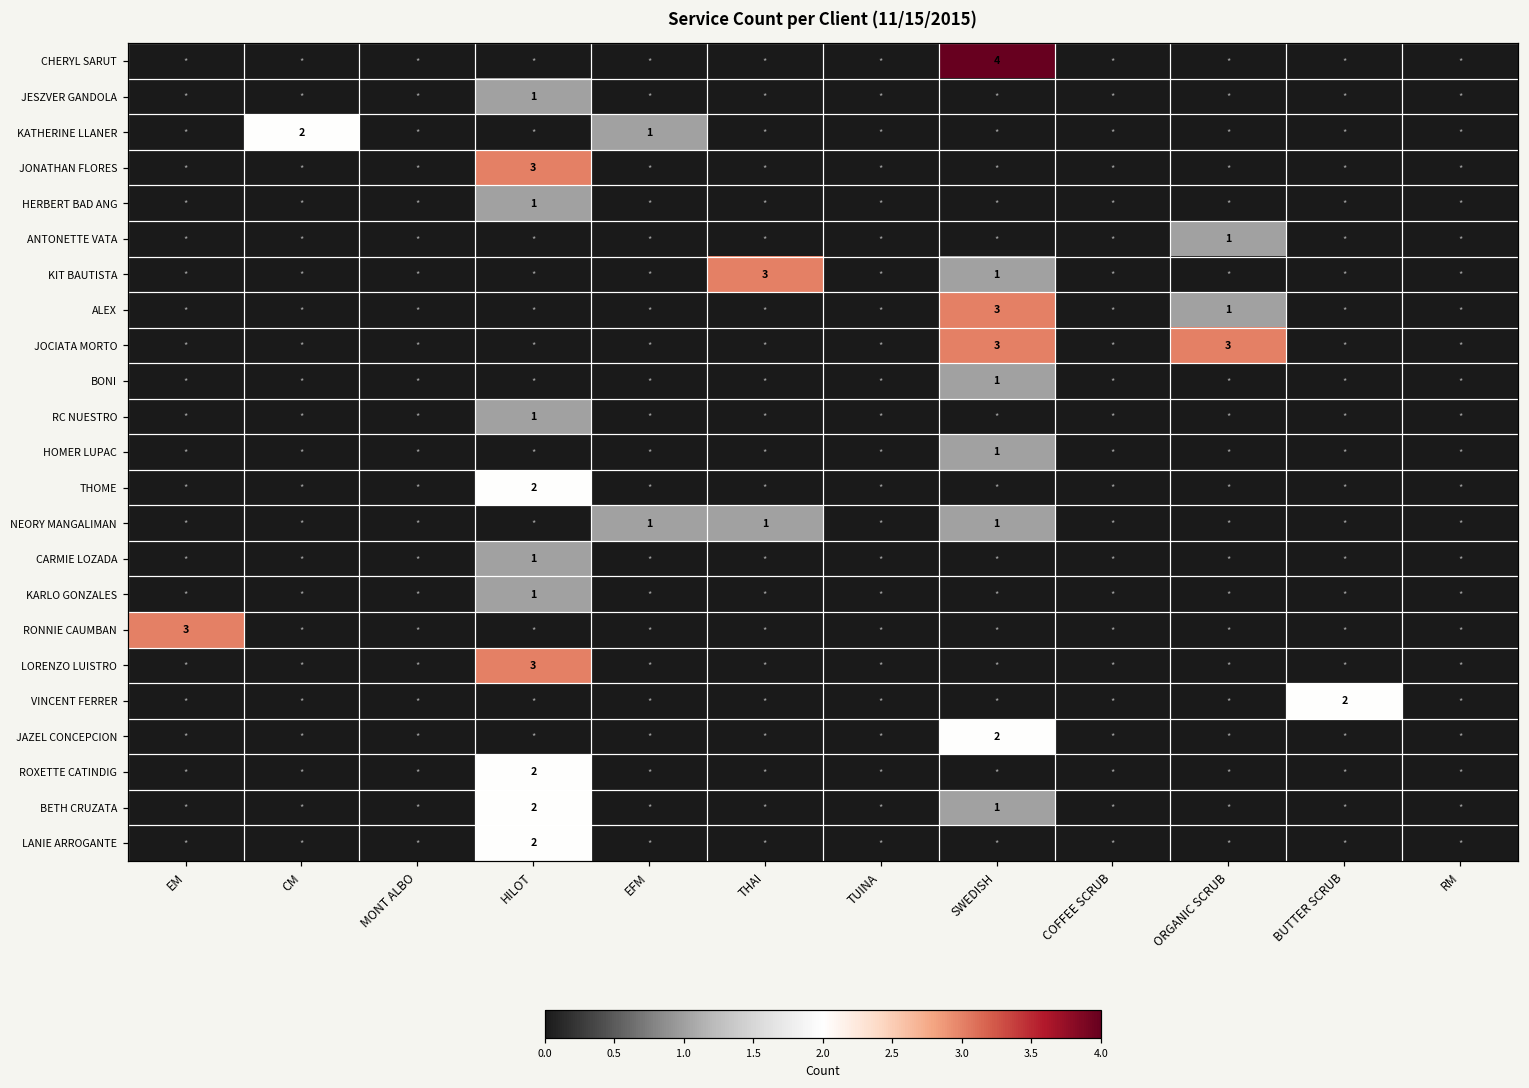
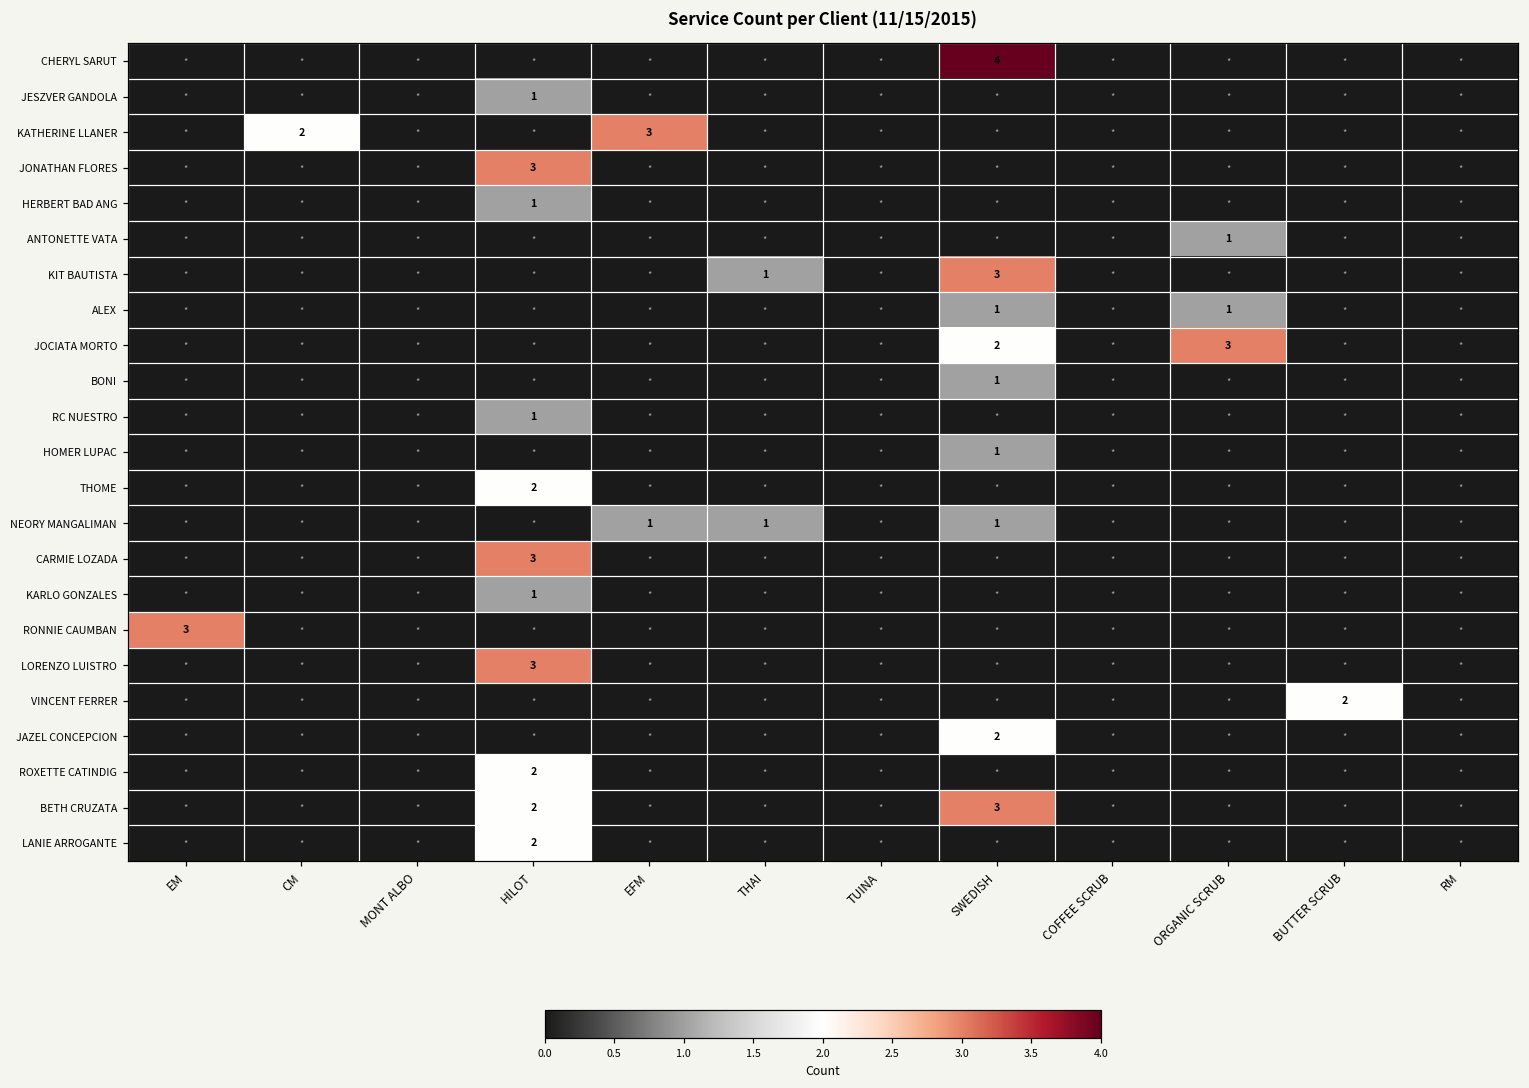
KATHERINE LLANER, EFM: 1 -> 3
KIT BAUTISTA, THAI: 3 -> 1
KIT BAUTISTA, SWEDISH: 1 -> 3
ALEX, SWEDISH: 3 -> 1
JOCIATA MORTO, SWEDISH: 3 -> 2
CARMIE LOZADA, HILOT: 1 -> 3
BETH CRUZATA, SWEDISH: 1 -> 3
